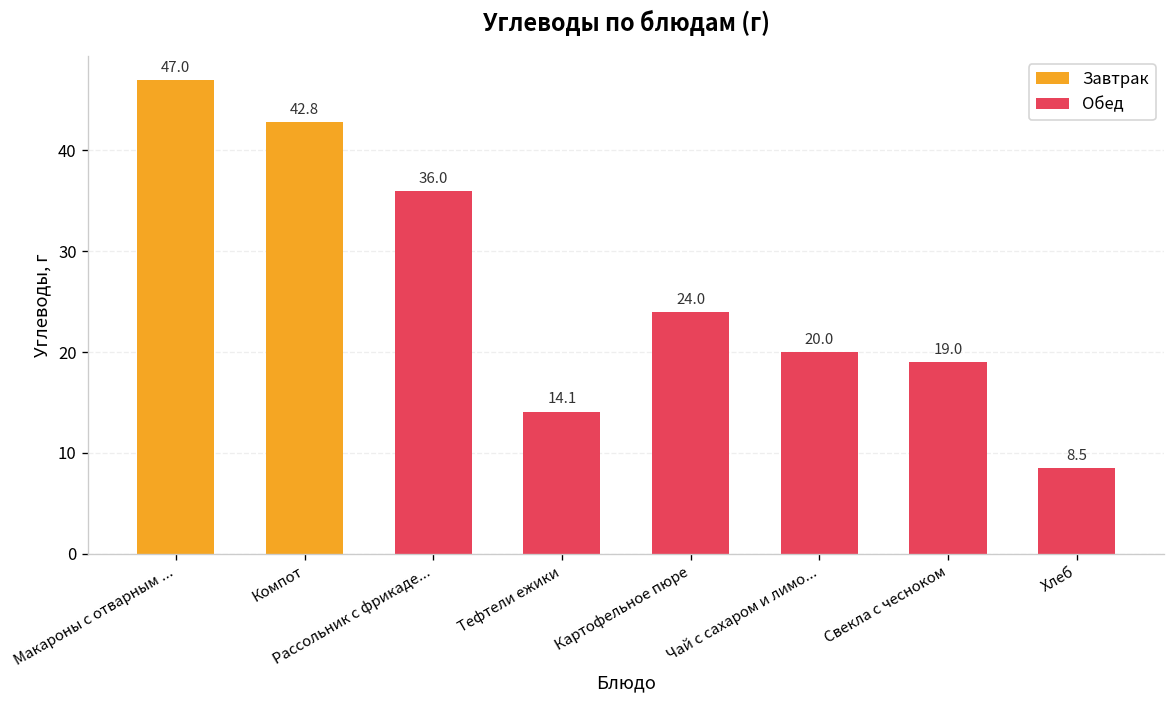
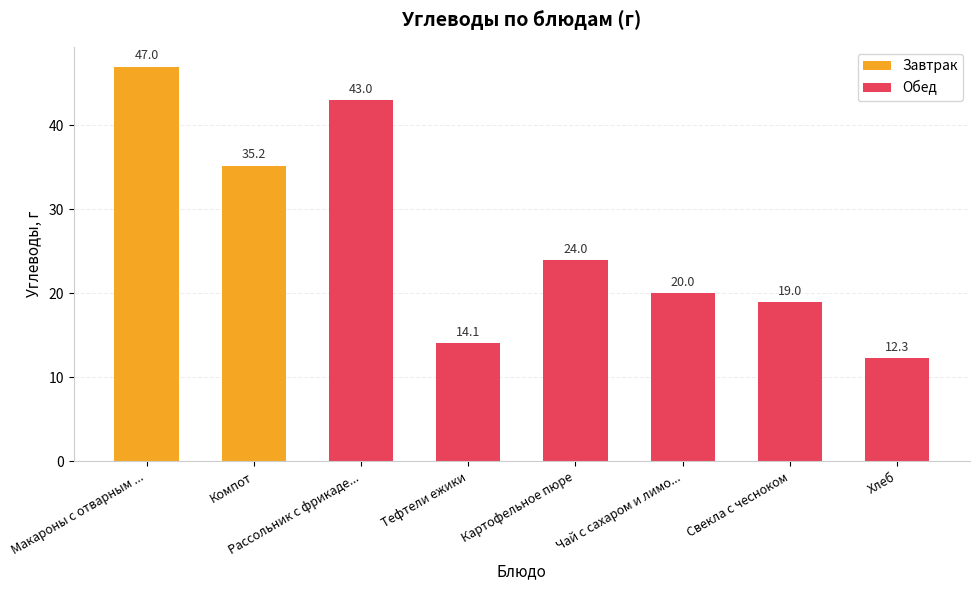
Завтрак, Компот: 42.8 -> 35.2
Обед, Рассольник с фрикаде...: 36.0 -> 43.0
Обед, Хлеб: 8.5 -> 12.3
